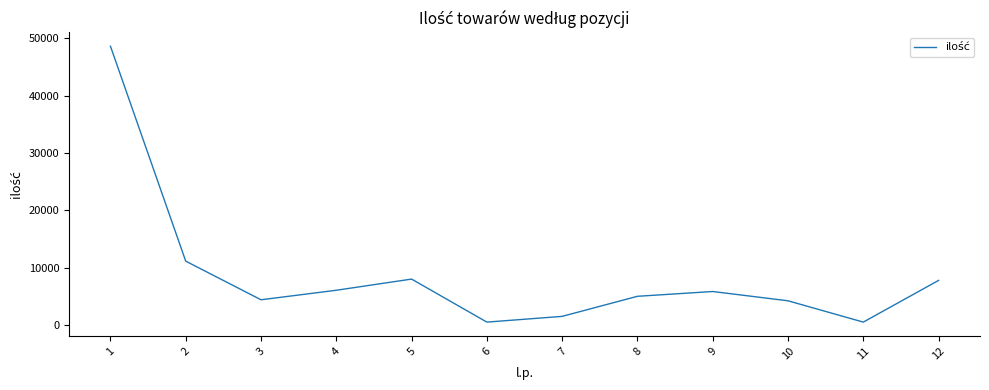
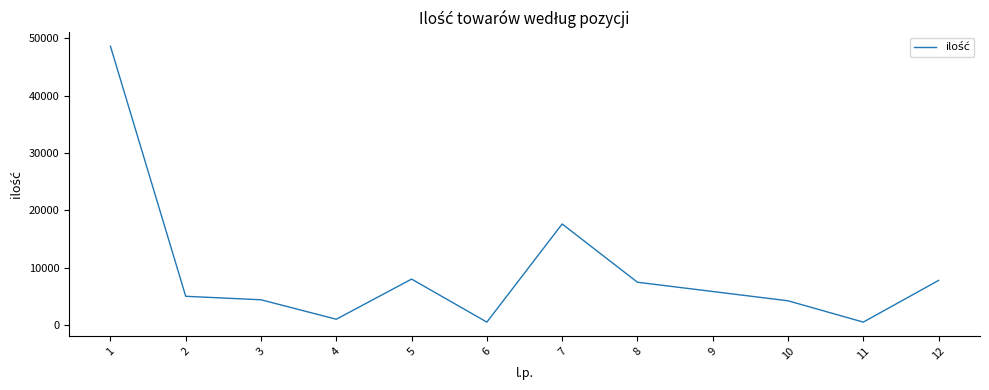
2: 11000 -> 5000
4: 6000 -> 1000
7: 2000 -> 18000
8: 5000 -> 7000
